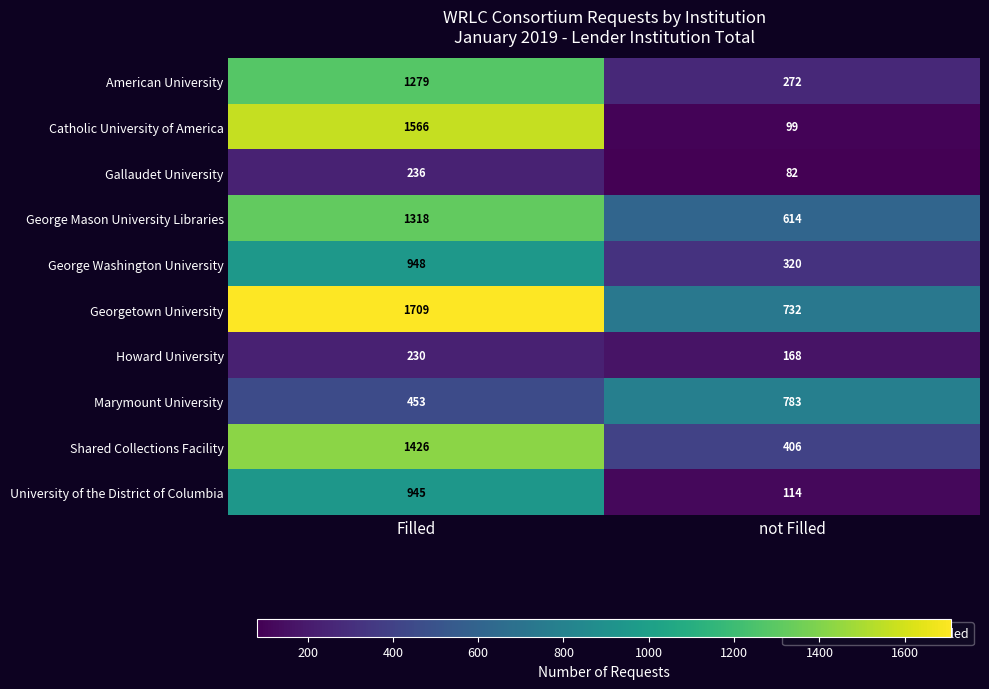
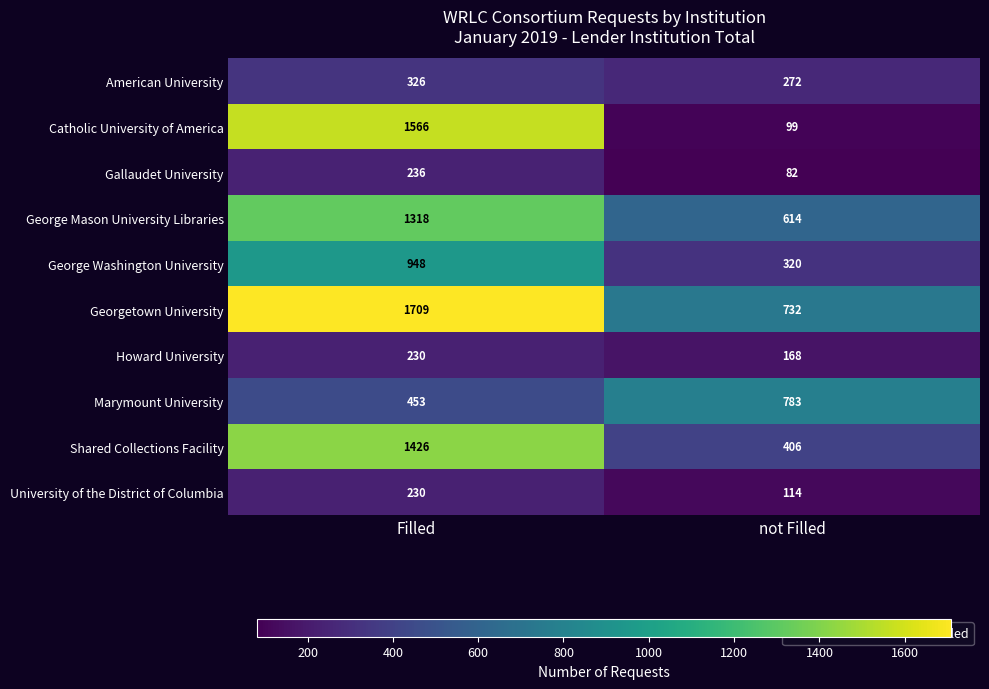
American University, Filled: 1279 -> 326
University of the District of Columbia, Filled: 945 -> 230
